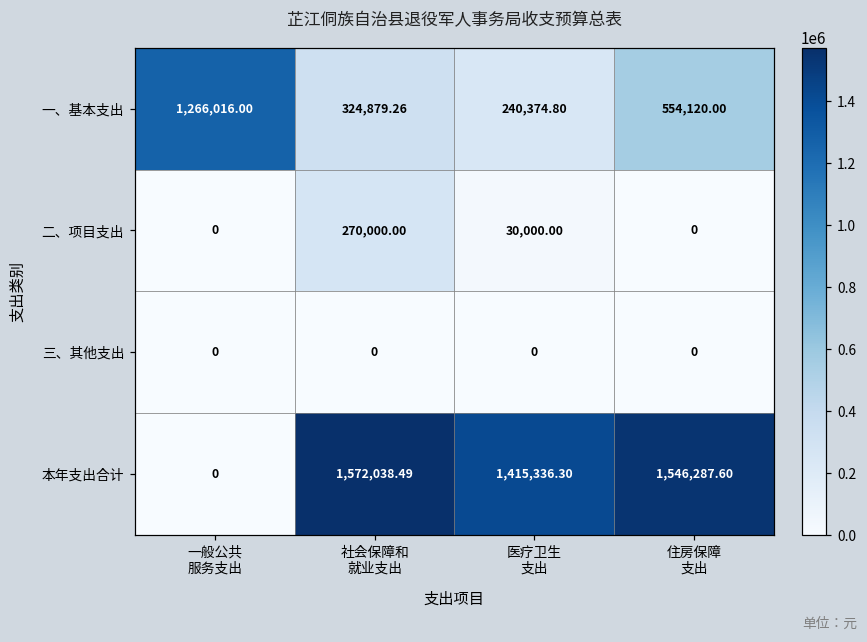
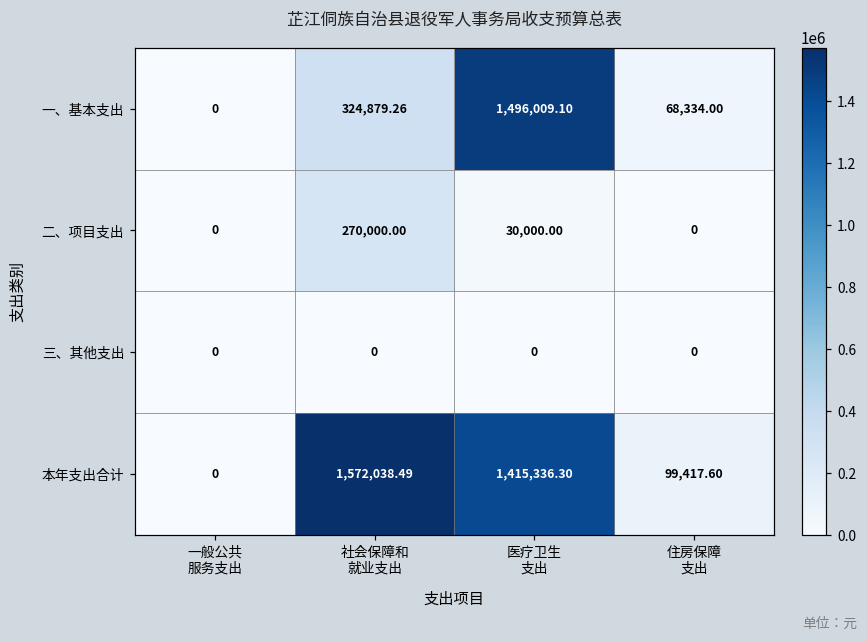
一、基本支出, 一般公共 服务支出: 1,266,016.00 -> 0
一、基本支出, 医疗卫生 支出: 240,374.80 -> 1,496,009.10
一、基本支出, 住房保障 支出: 554,120.00 -> 68,334.00
本年支出合计, 住房保障 支出: 1,546,287.60 -> 99,417.60
